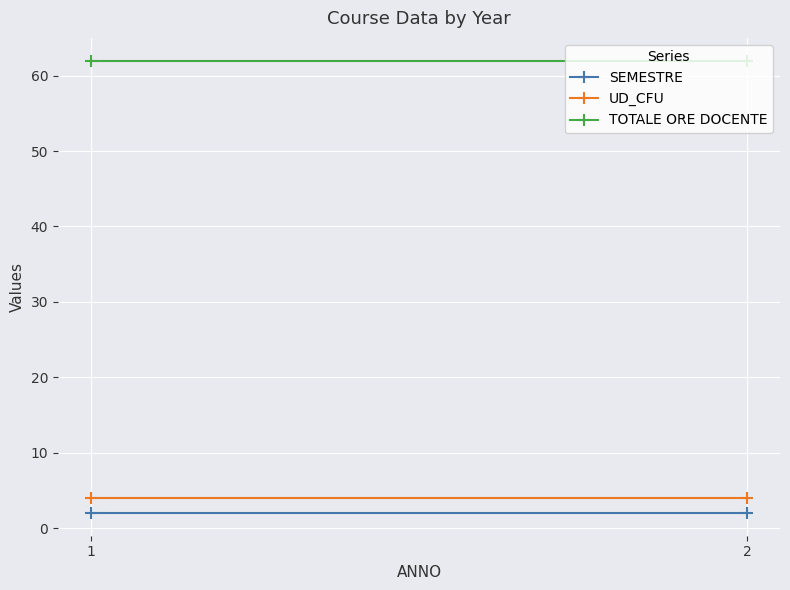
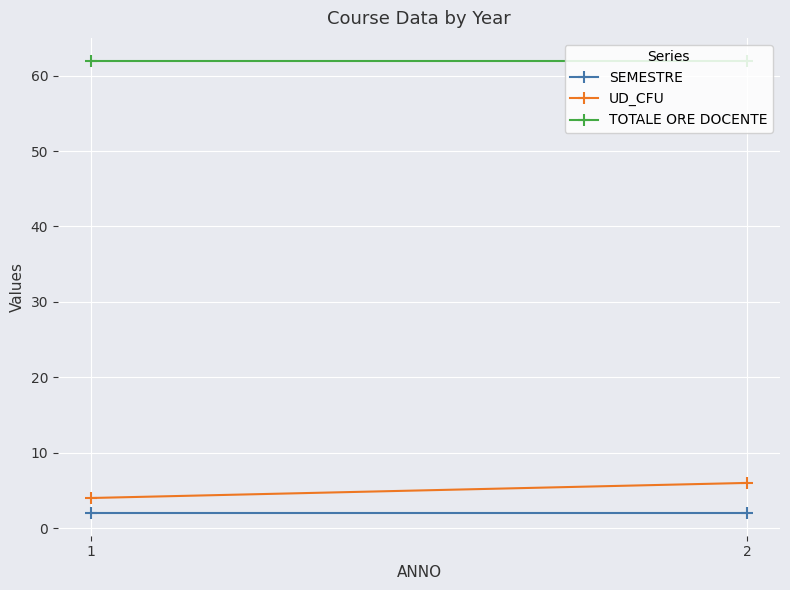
UD_CFU, 2: 4 -> 6
